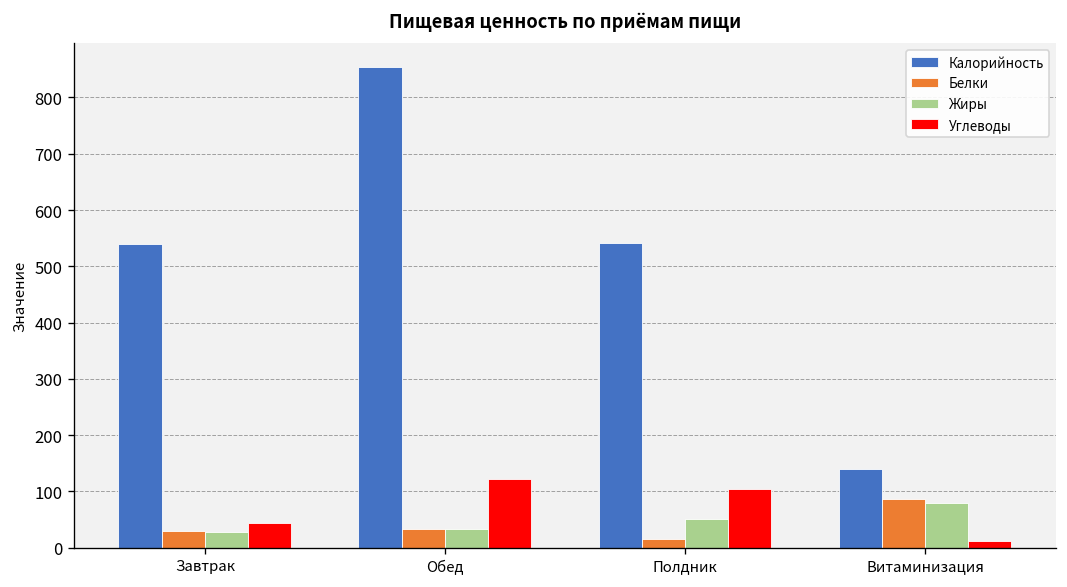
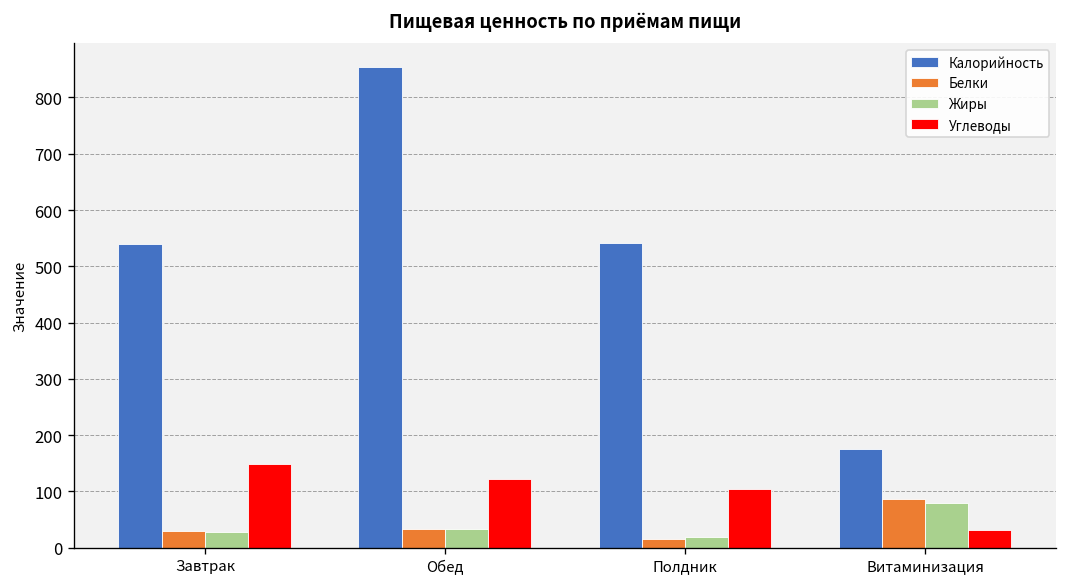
Углеводы, Завтрак: 40 -> 150
Жиры, Полдник: 50 -> 20
Калорийность, Витаминизация: 140 -> 180
Углеводы, Витаминизация: 10 -> 30
